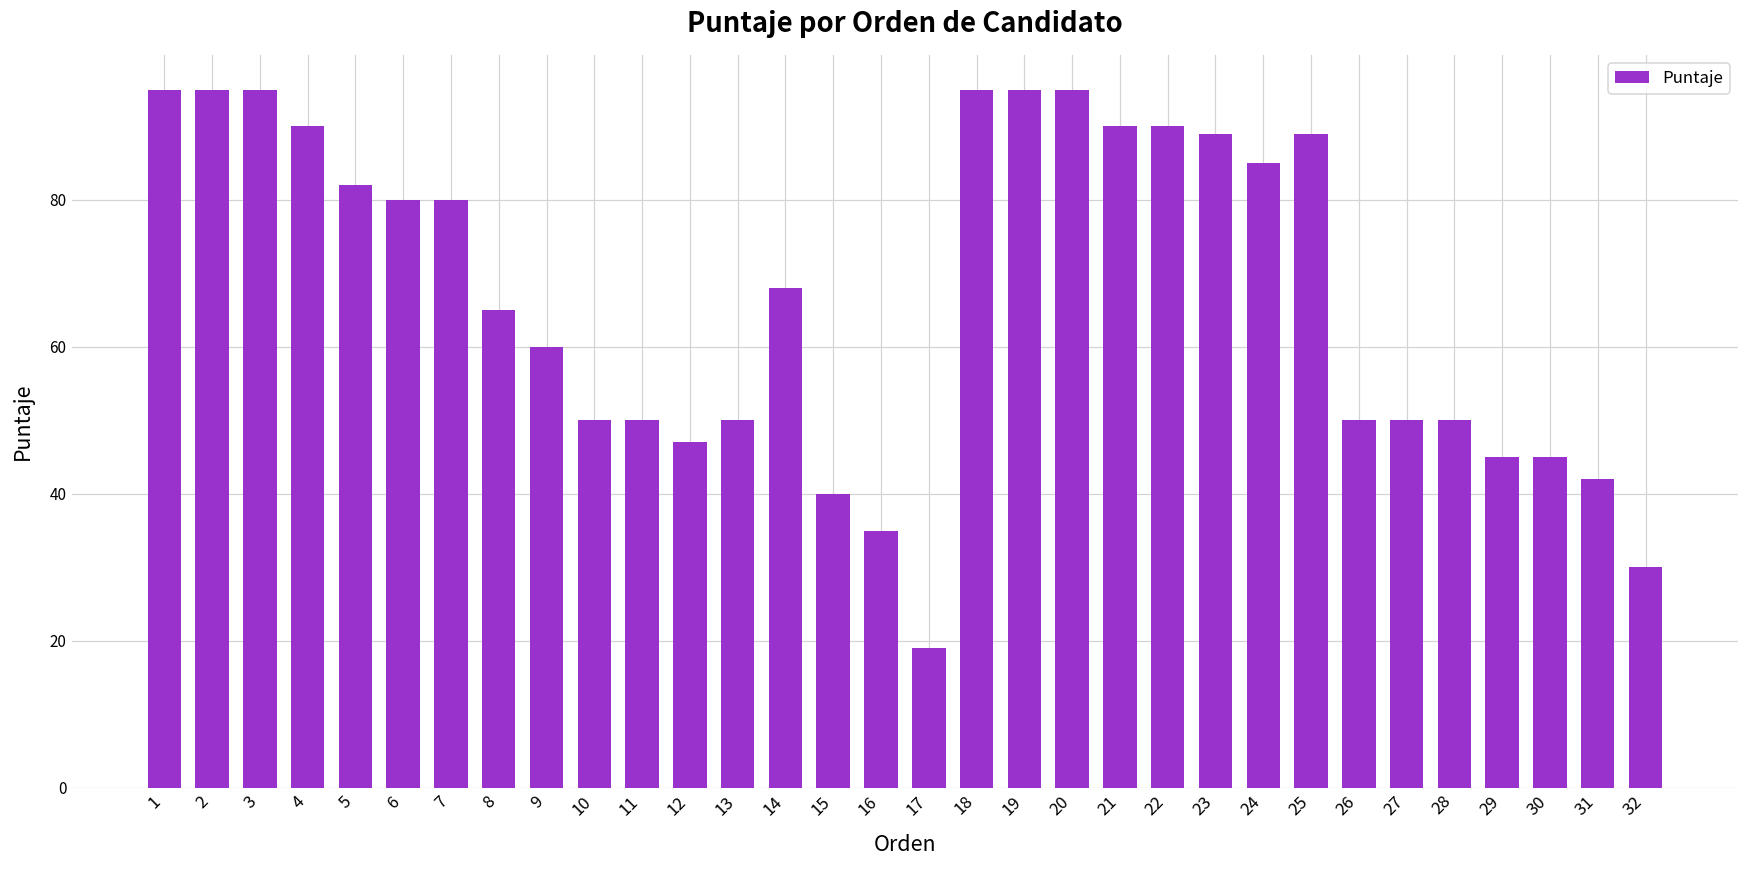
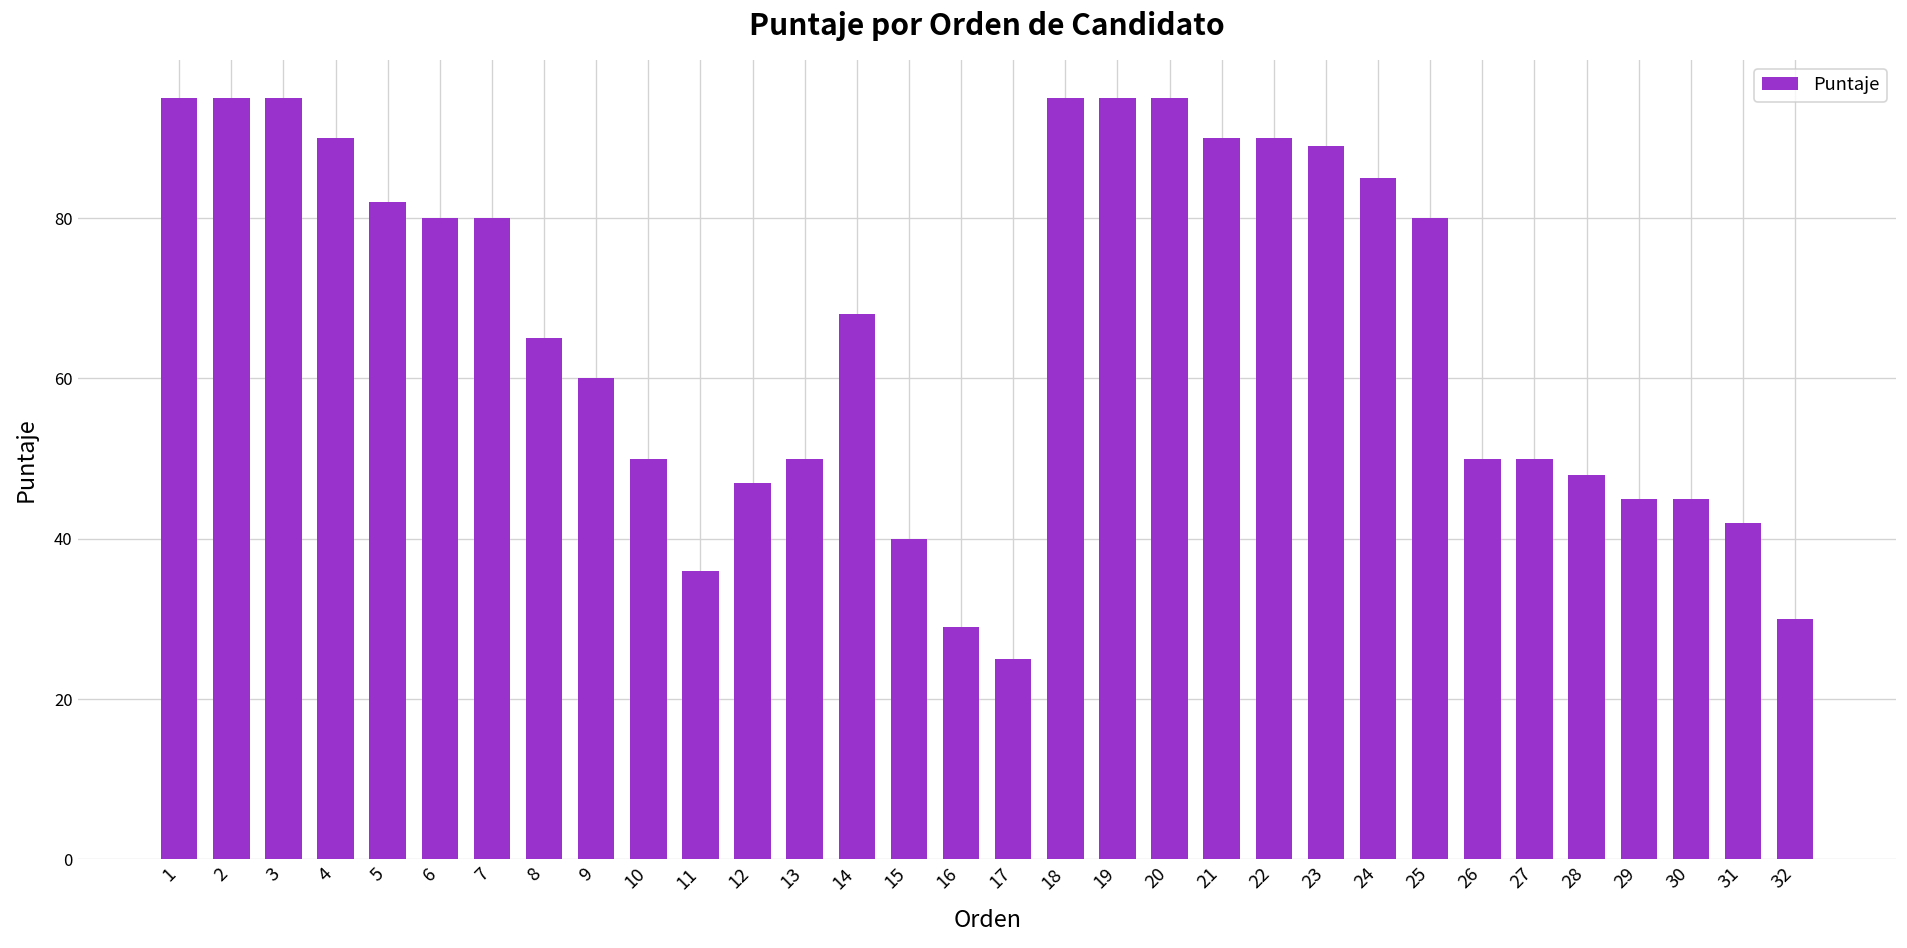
11: 50 -> 36
16: 35 -> 29
17: 19 -> 25
25: 89 -> 80
28: 50 -> 48
